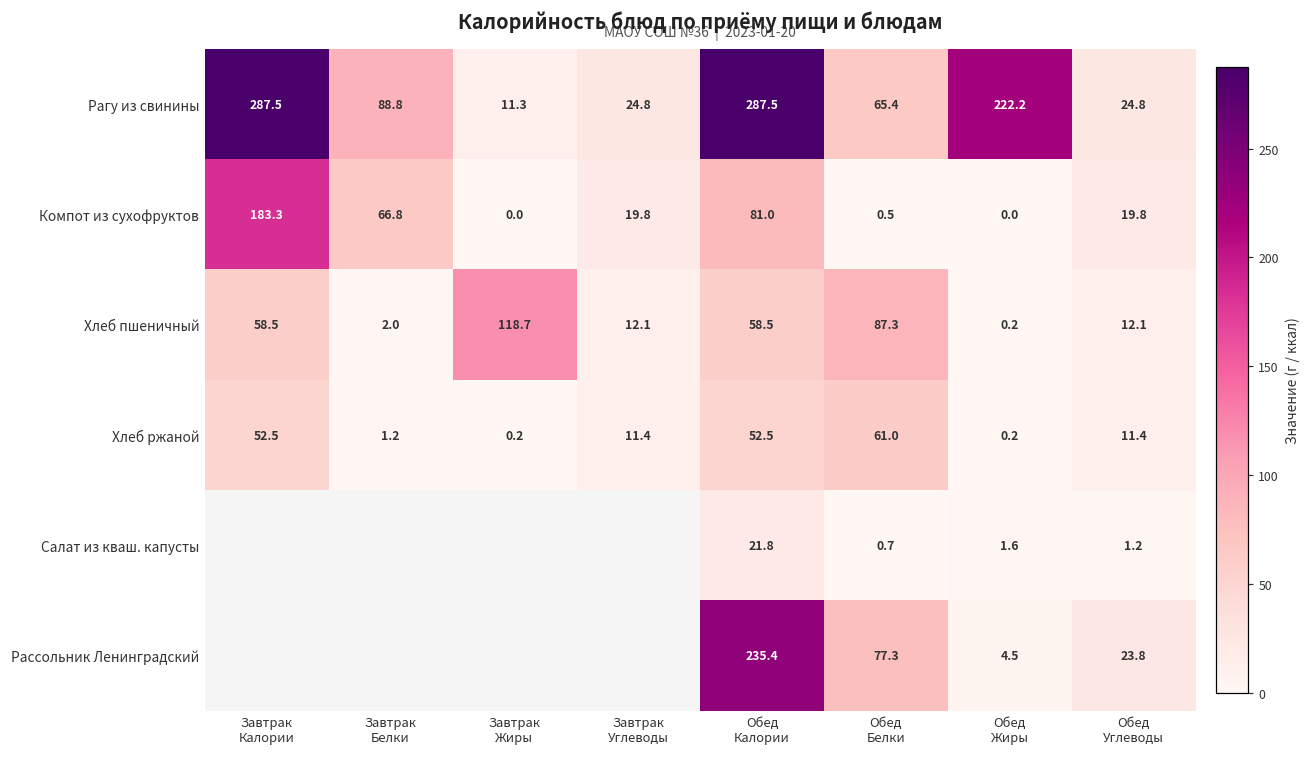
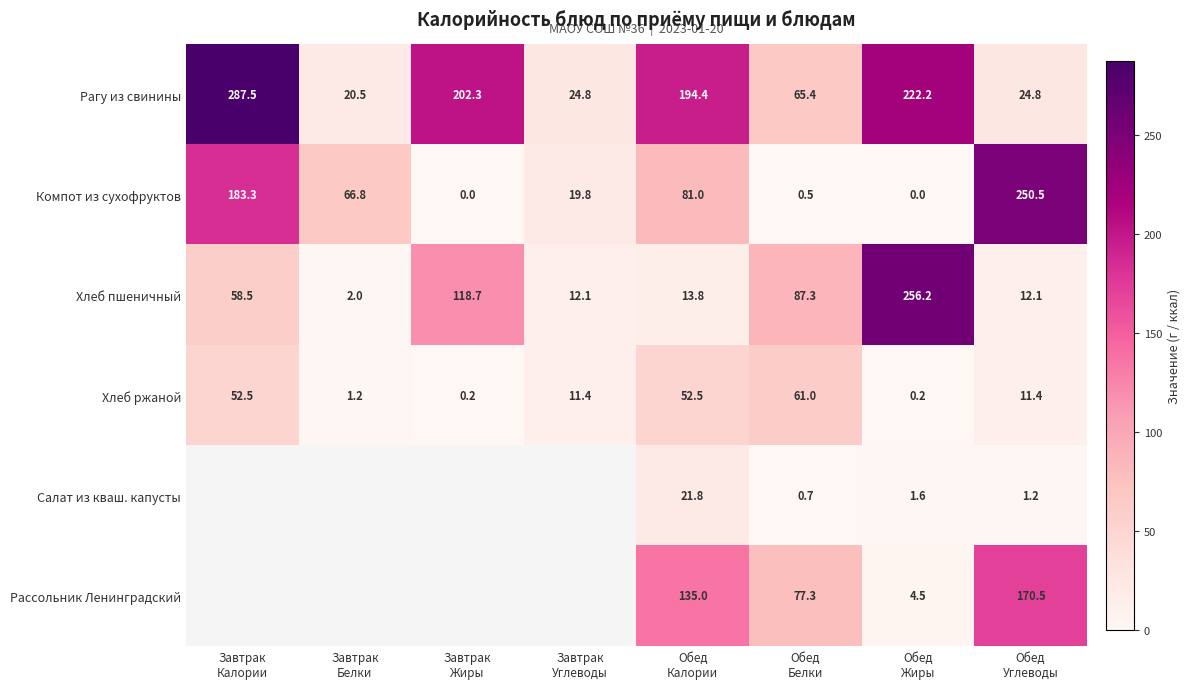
Рагу из свинины, Завтрак Белки: 88.8 -> 20.5
Рагу из свинины, Завтрак Жиры: 11.3 -> 202.3
Рагу из свинины, Обед Калории: 287.5 -> 194.4
Компот из сухофруктов, Обед Углеводы: 19.8 -> 250.5
Хлеб пшеничный, Обед Калории: 58.5 -> 13.8
Хлеб пшеничный, Обед Жиры: 0.2 -> 256.2
Рассольник Ленинградский, Обед Калории: 235.4 -> 135.0
Рассольник Ленинградский, Обед Углеводы: 23.8 -> 170.5
